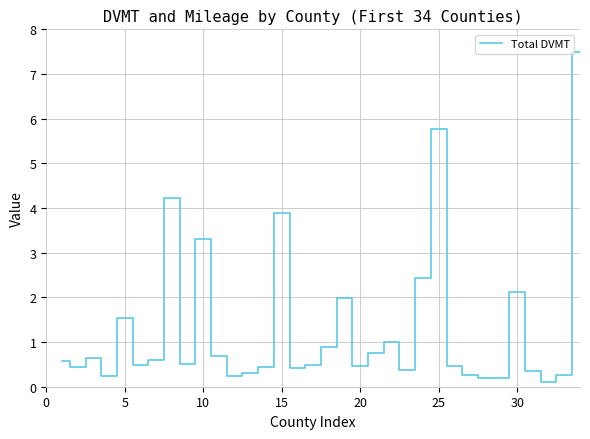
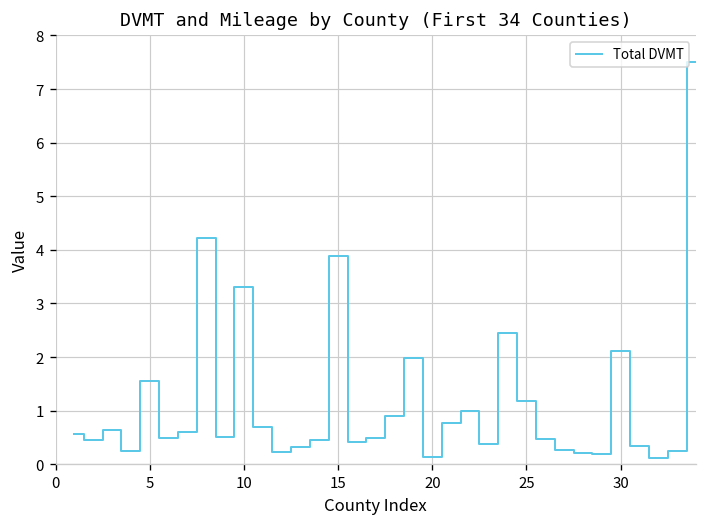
20: 0.5 -> 0.1
25: 5.8 -> 1.2
